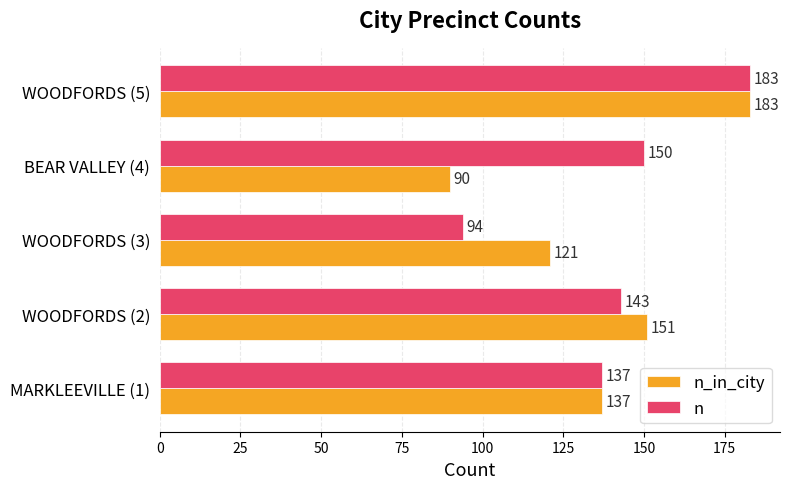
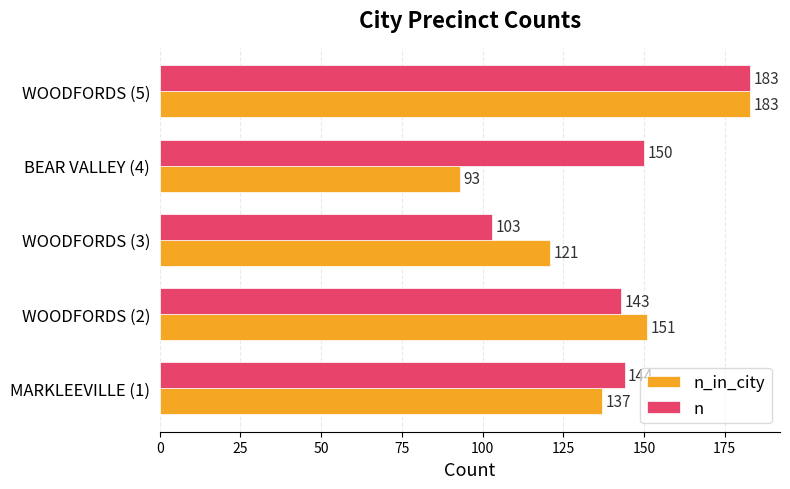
n_in_city, BEAR VALLEY (4): 90 -> 93
n, WOODFORDS (3): 94 -> 103
n, MARKLEEVILLE (1): 137 -> 144
